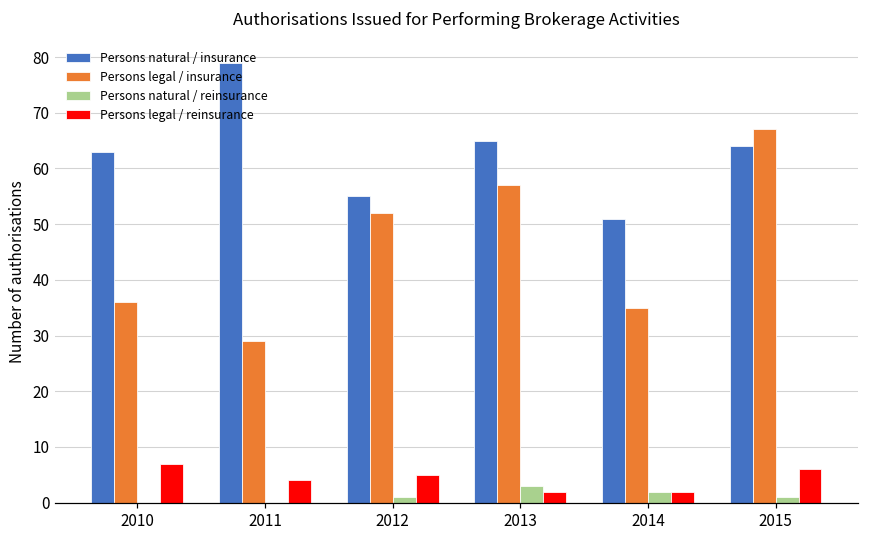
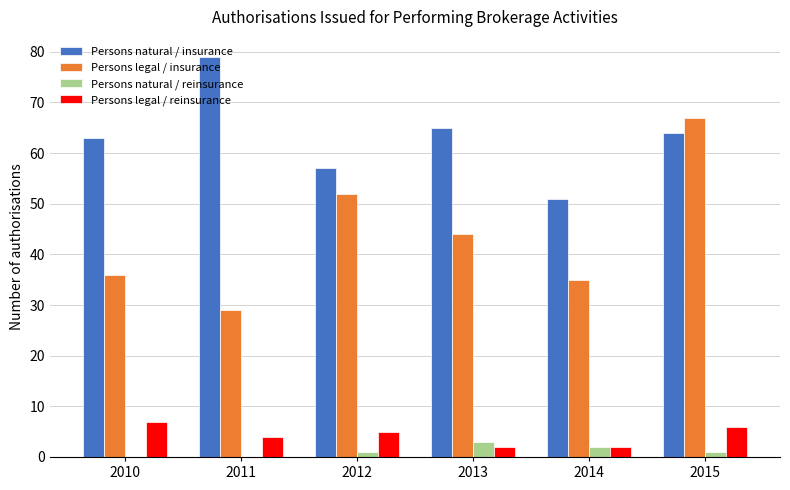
Persons natural / insurance, 2012: 55 -> 57
Persons legal / insurance, 2013: 57 -> 44
